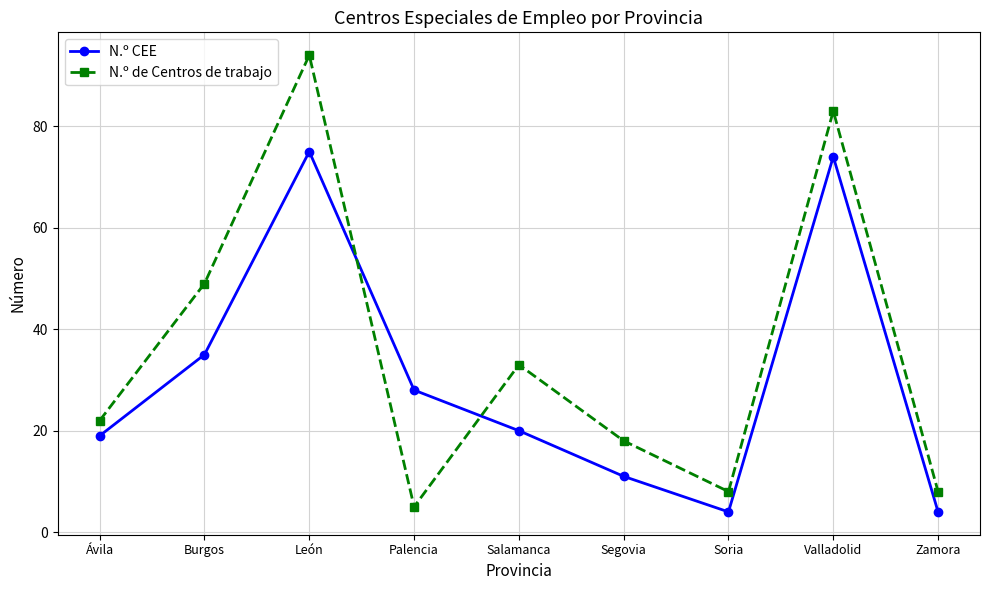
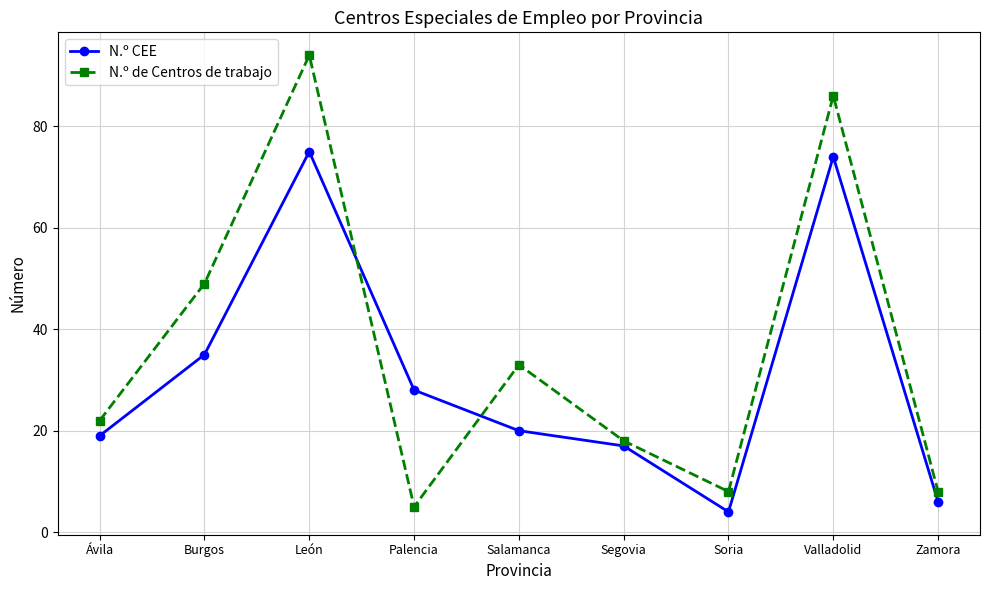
N.º CEE, Segovia: 11 -> 17
N.º de Centros de trabajo, Valladolid: 83 -> 86
N.º CEE, Zamora: 4 -> 6
